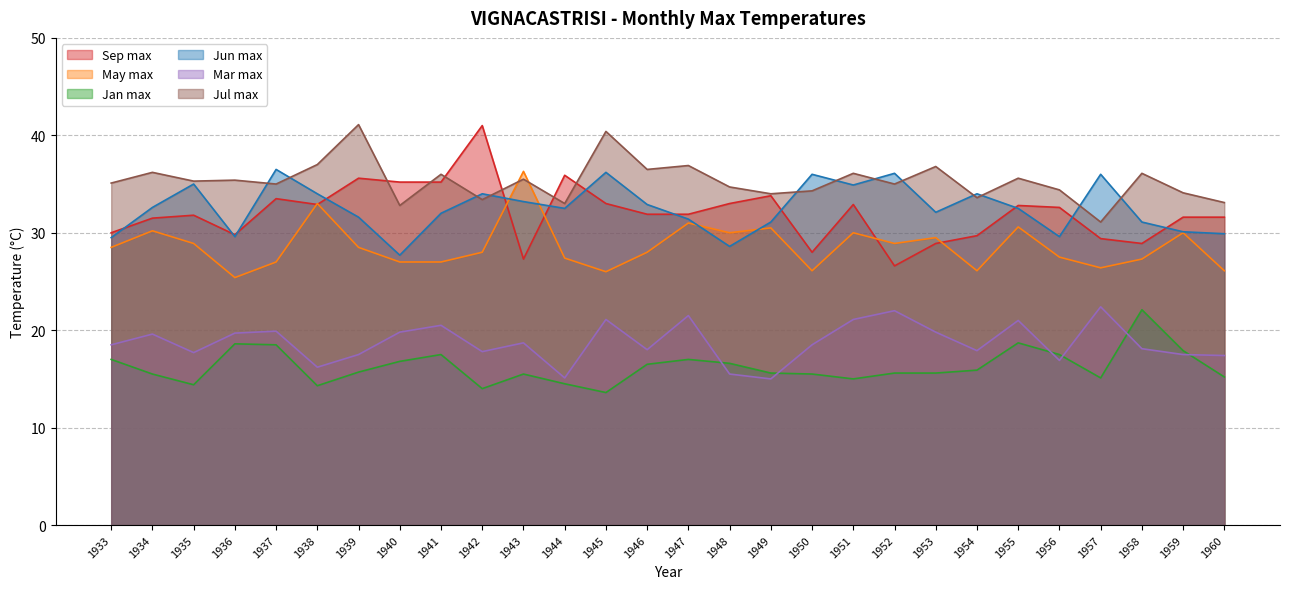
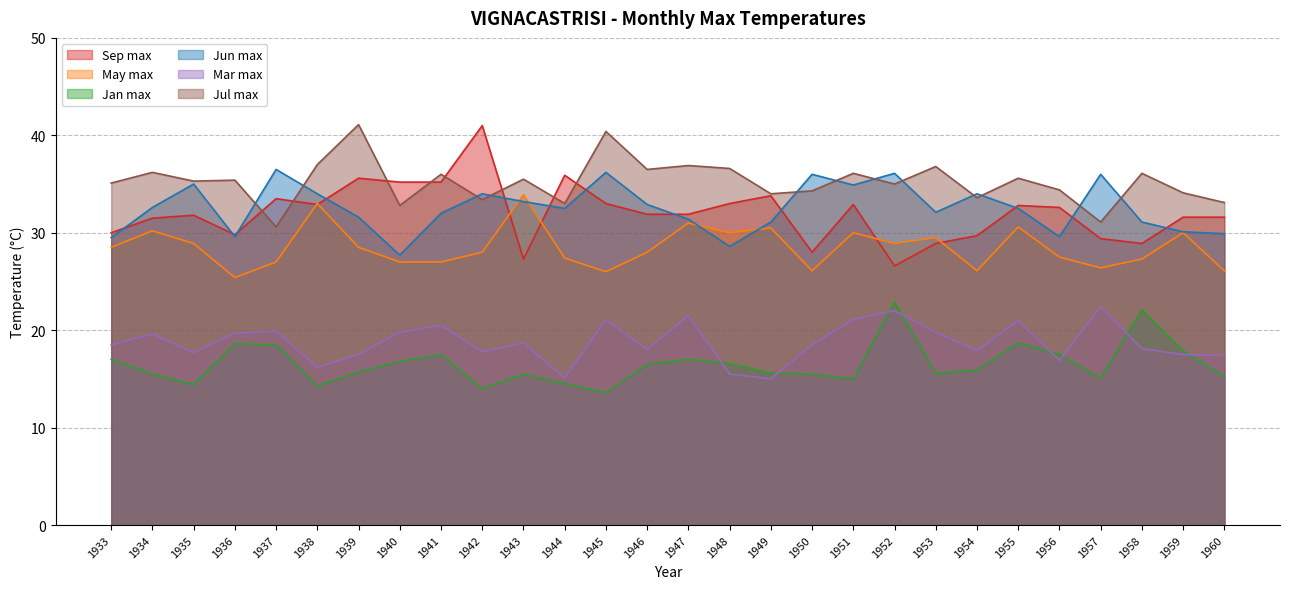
Jul max, 1937: 35 -> 31
May max, 1943: 36 -> 34
Jul max, 1948: 35 -> 37
Jan max, 1952: 16 -> 23
